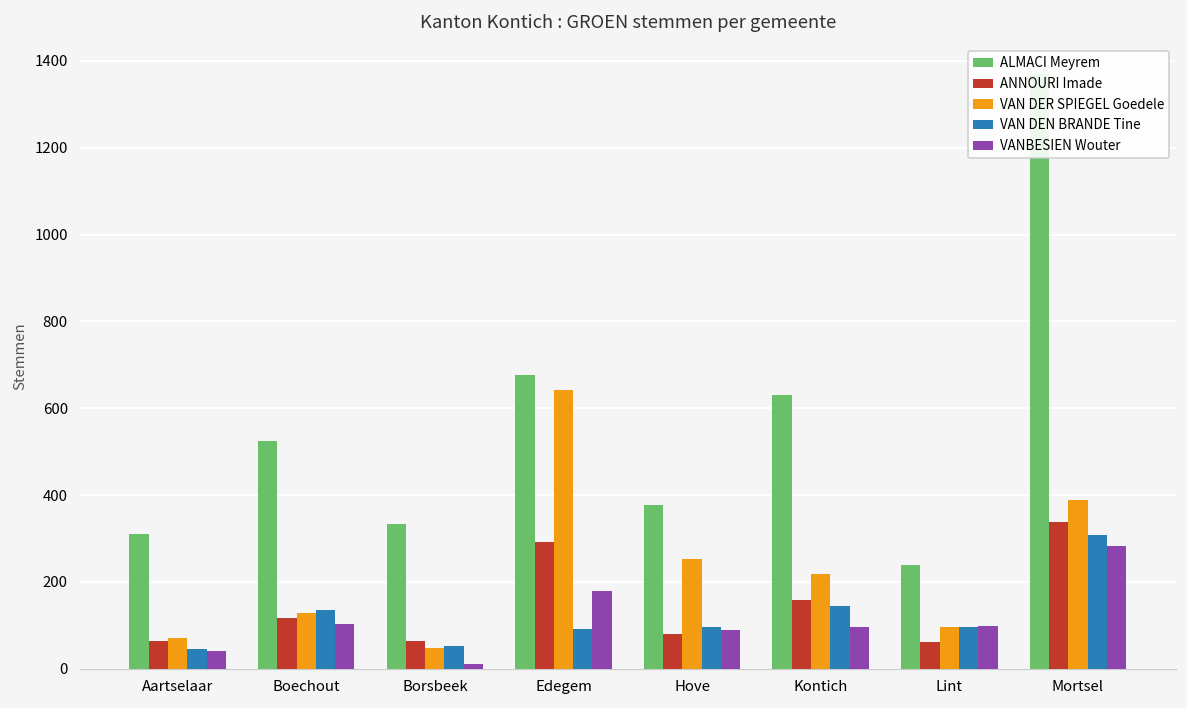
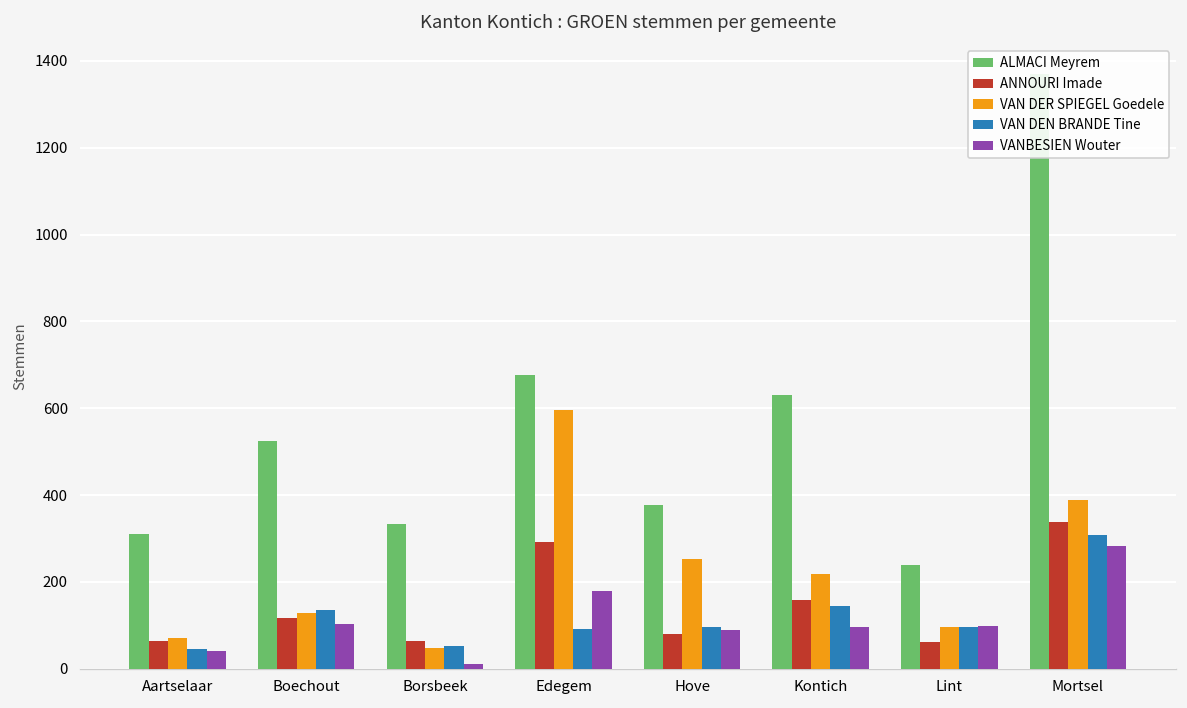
VAN DER SPIEGEL Goedele, Edegem: 640 -> 600
